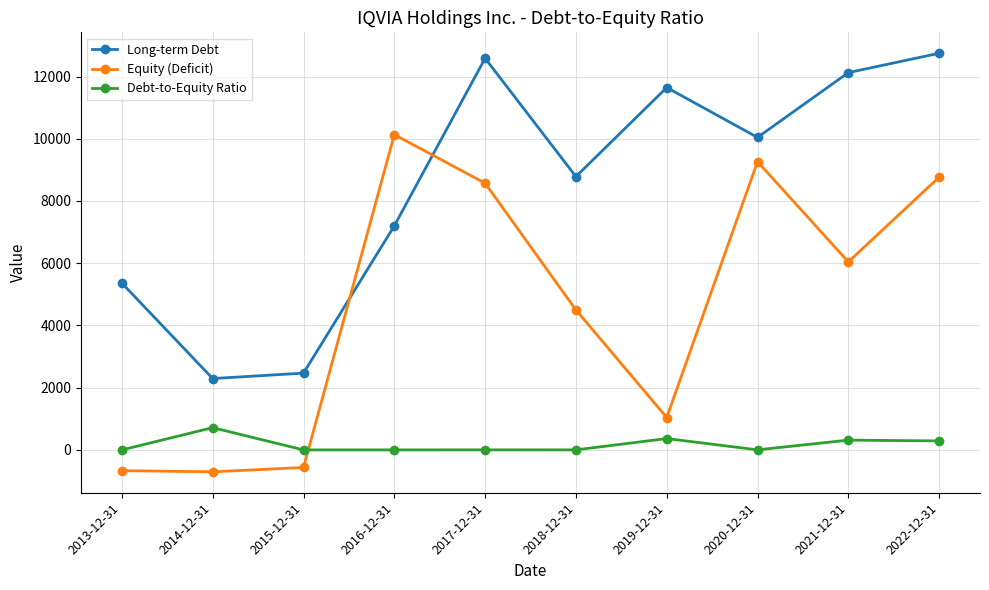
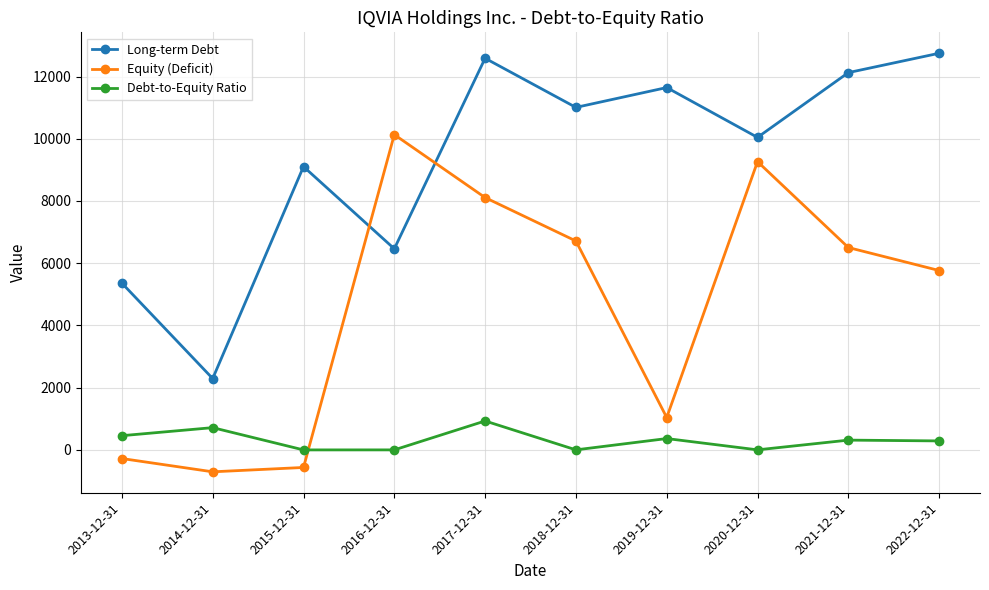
Equity (Deficit), 2013-12-31: -700 -> -300
Debt-to-Equity Ratio, 2013-12-31: 0 -> 500
Long-term Debt, 2015-12-31: 2500 -> 9100
Long-term Debt, 2016-12-31: 7200 -> 6500
Equity (Deficit), 2017-12-31: 8600 -> 8100
Debt-to-Equity Ratio, 2017-12-31: 0 -> 900
Long-term Debt, 2018-12-31: 8800 -> 11000
Equity (Deficit), 2018-12-31: 4500 -> 6700
Equity (Deficit), 2021-12-31: 6000 -> 6500
Equity (Deficit), 2022-12-31: 8800 -> 5800
